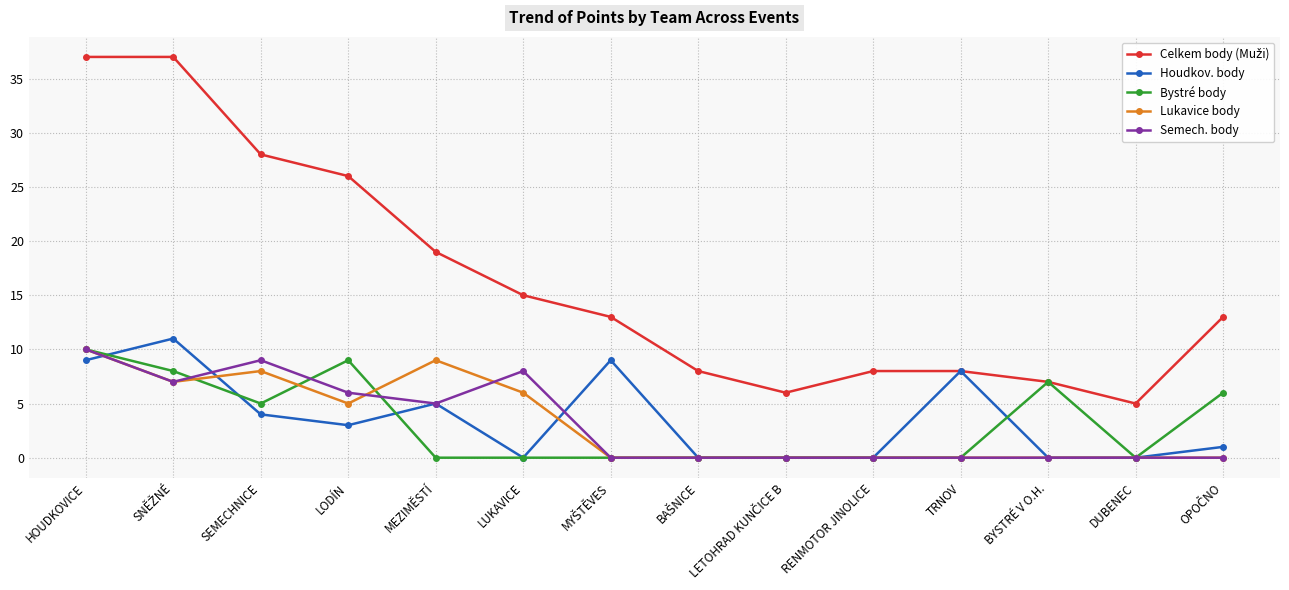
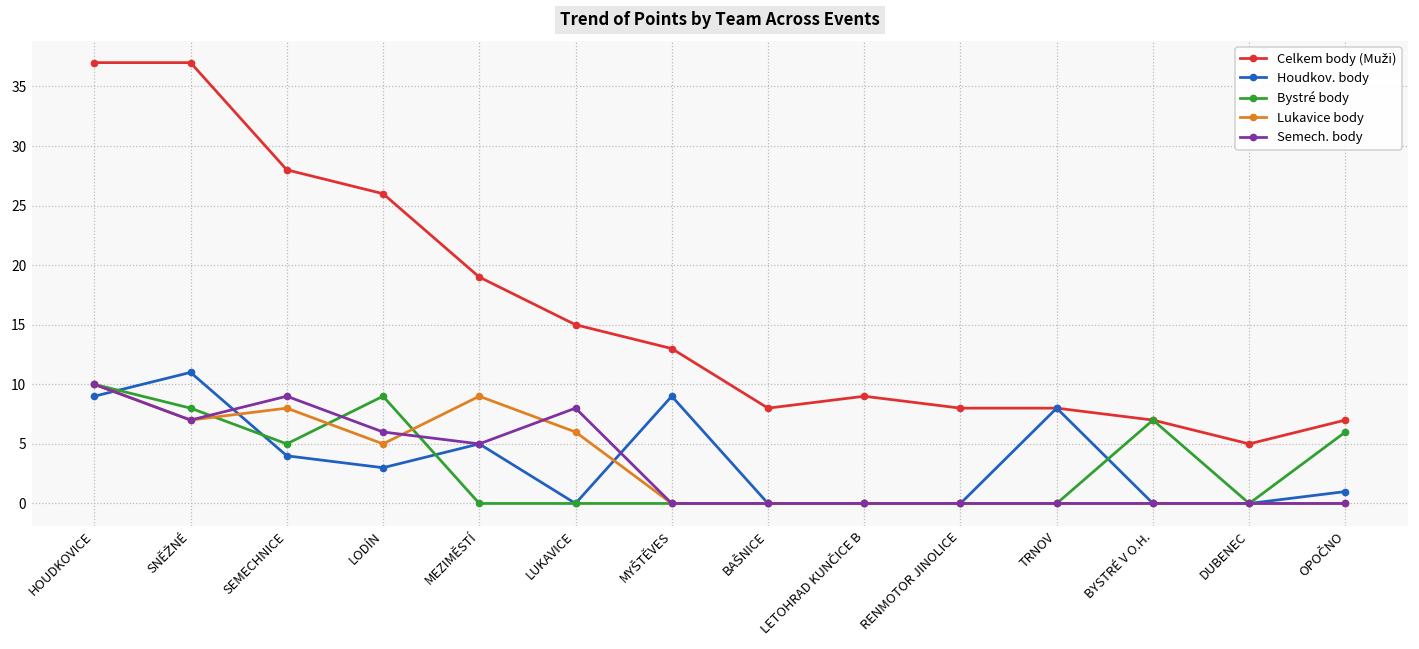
Celkem body (Muži), LETOHRAD KUNČICE B: 6 -> 9
Celkem body (Muži), OPOČNO: 13 -> 7
